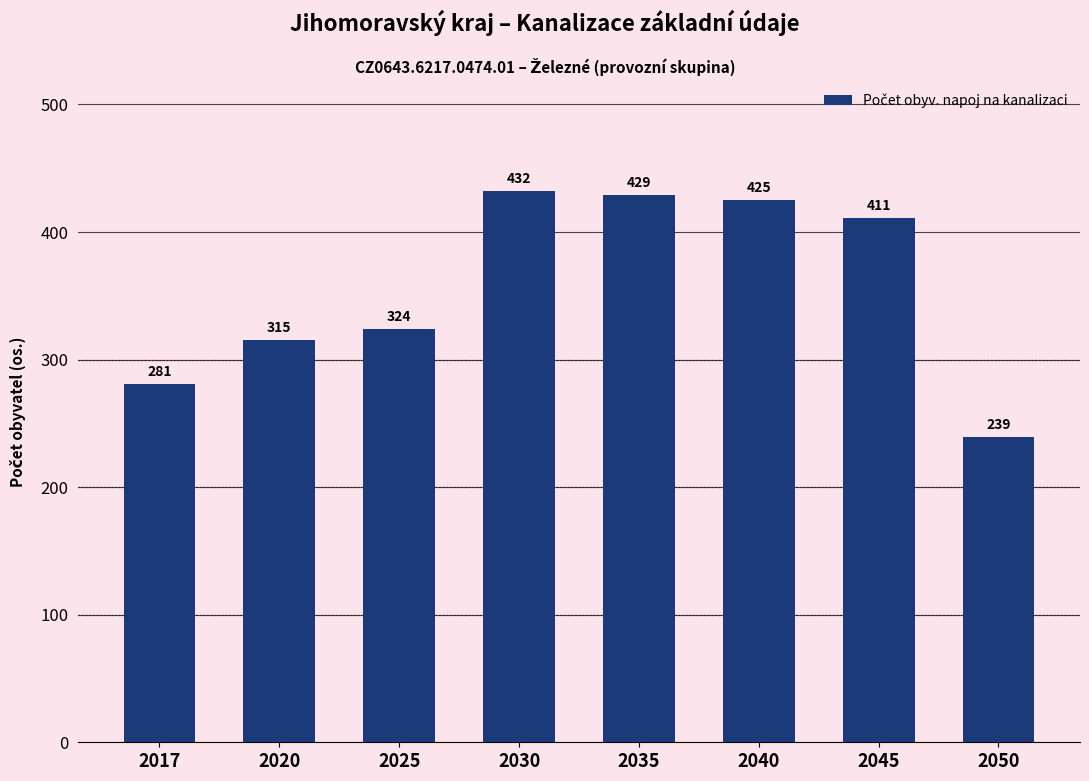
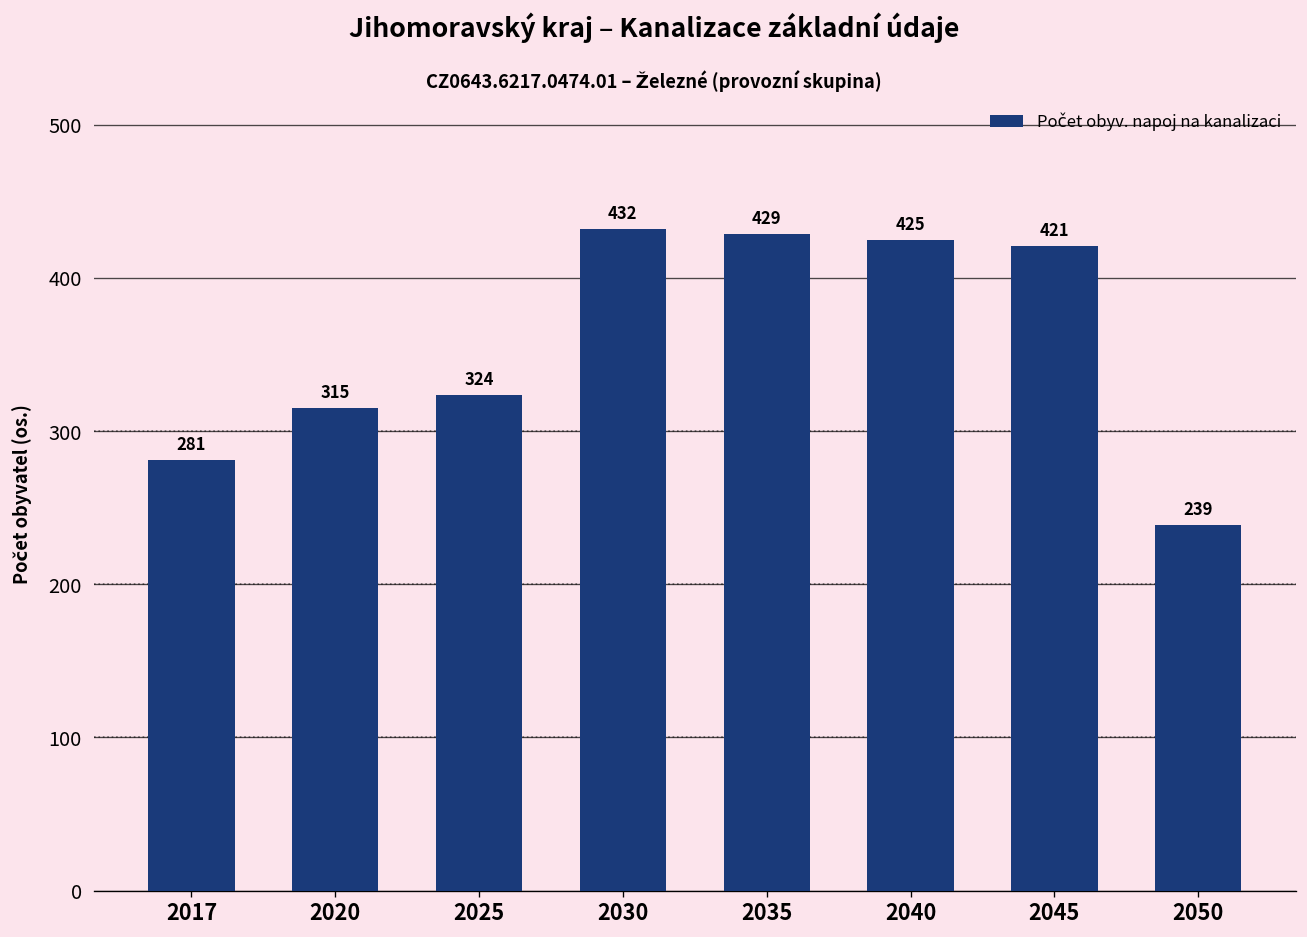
2045: 411 -> 421
